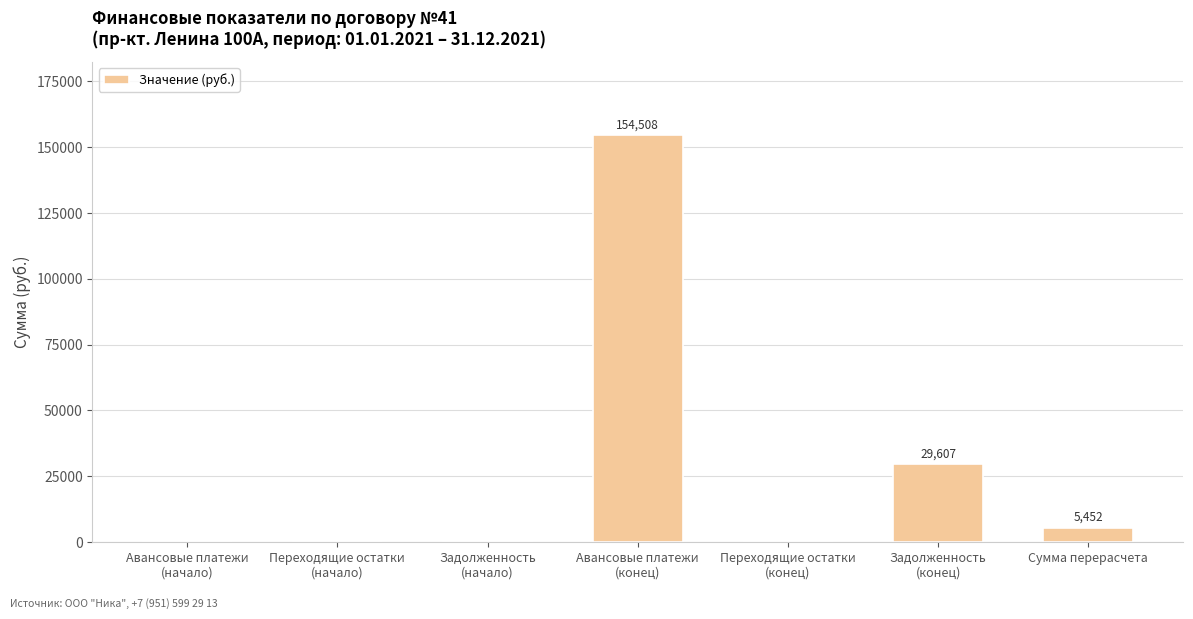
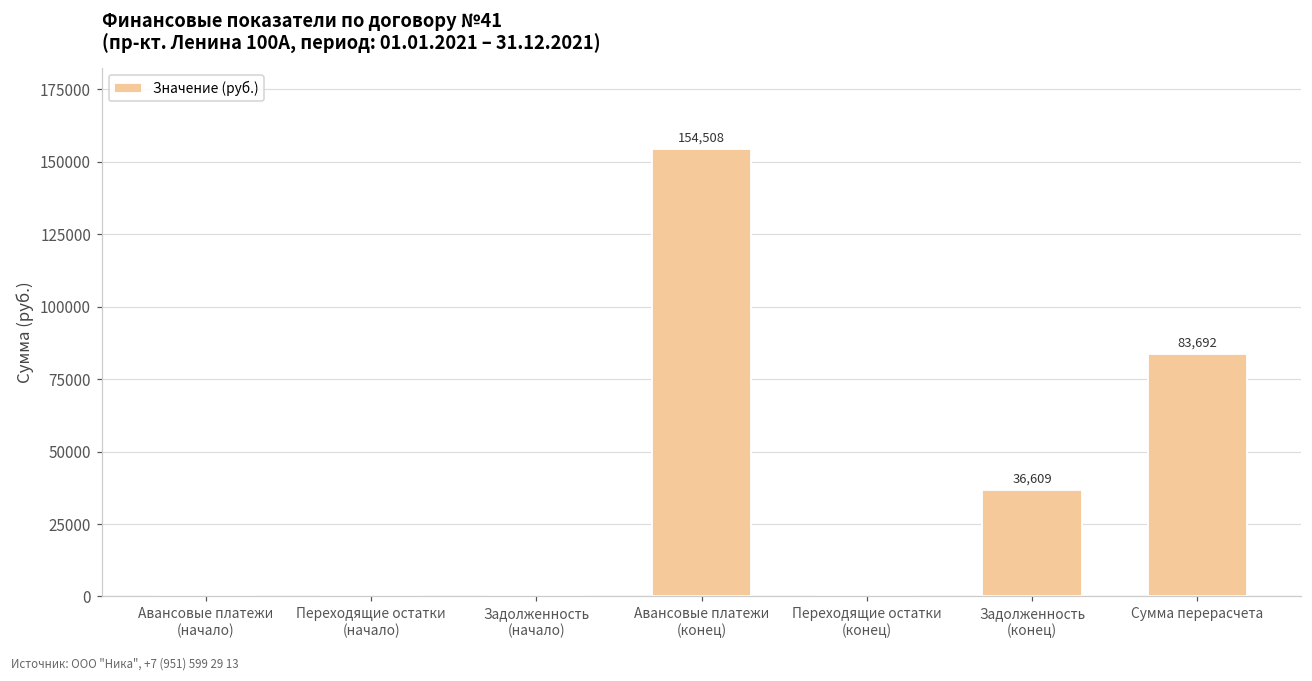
Задолженность (конец): 29,607 -> 36,609
Сумма перерасчета: 5,452 -> 83,692
